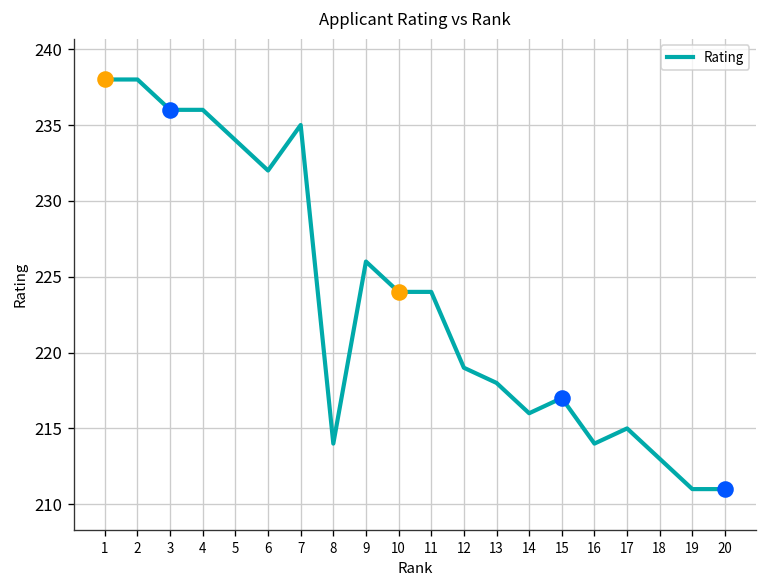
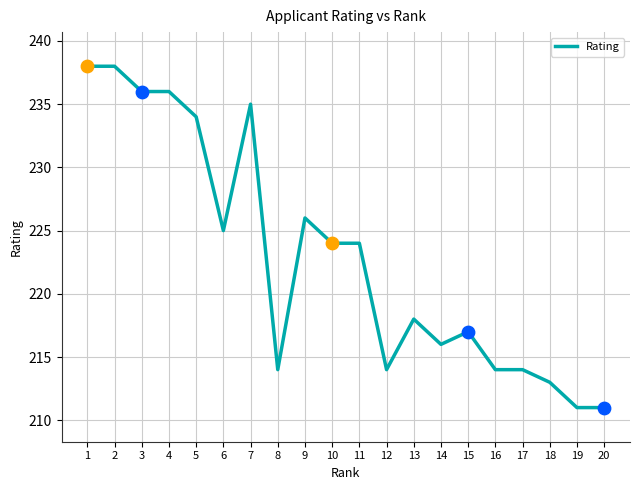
Rating, 6: 232 -> 225
Rating, 12: 219 -> 214
Rating, 17: 215 -> 214
